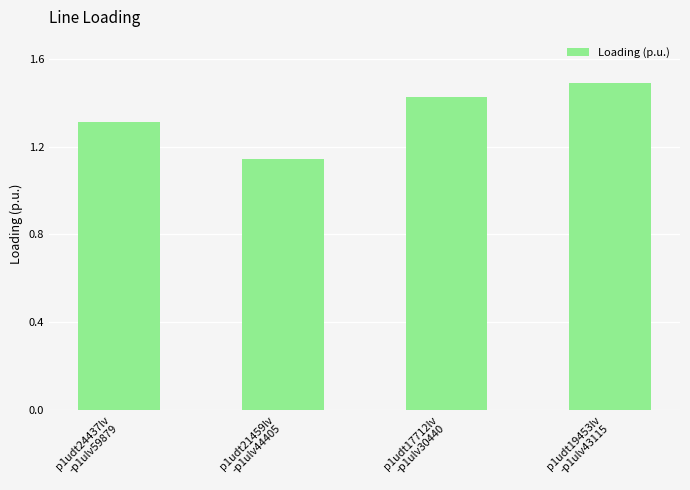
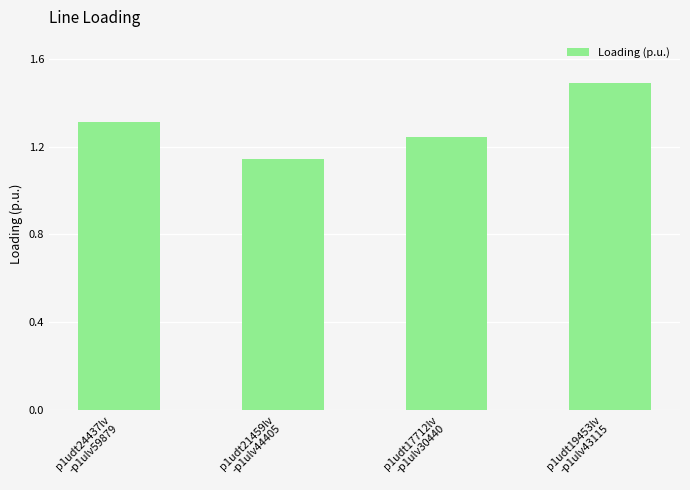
p1udt17712lv -p1ulv30440: 1.42 -> 1.24
